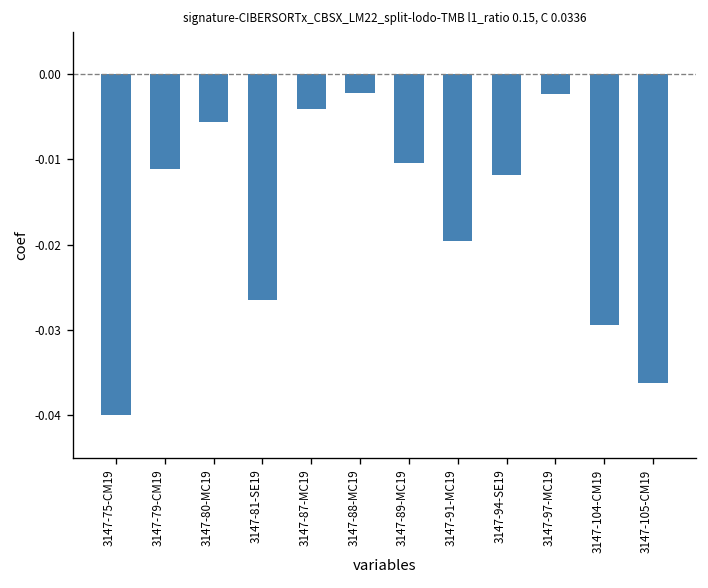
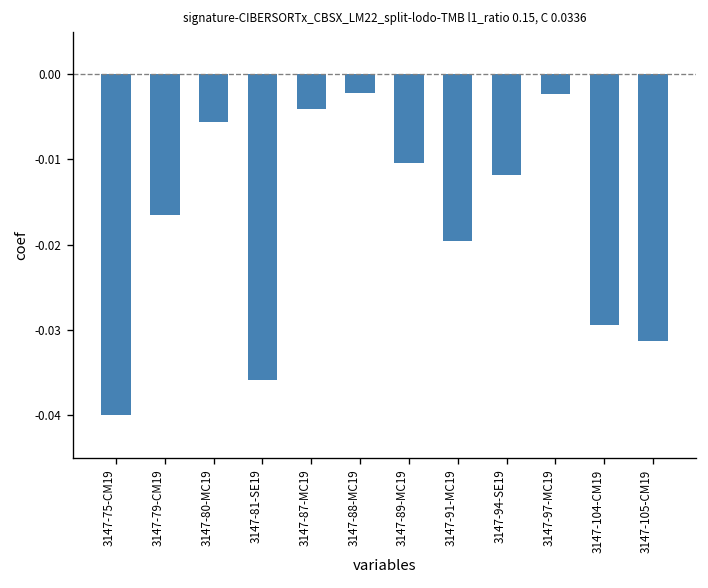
3147-79-CM19: -0.011 -> -0.017
3147-81-SE19: -0.027 -> -0.036
3147-105-CM19: -0.036 -> -0.031
